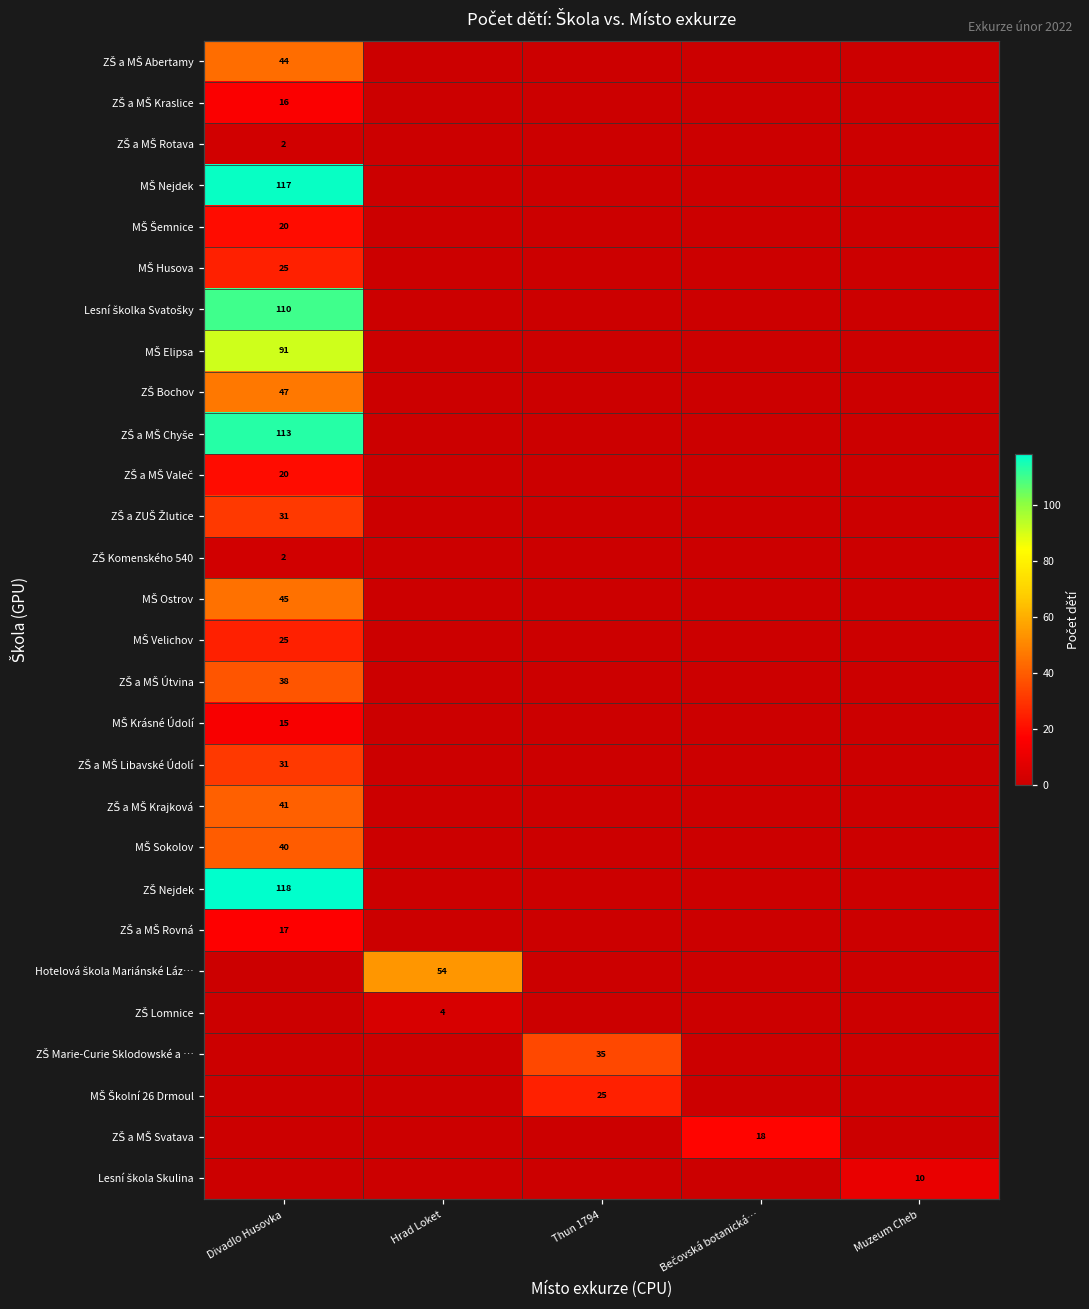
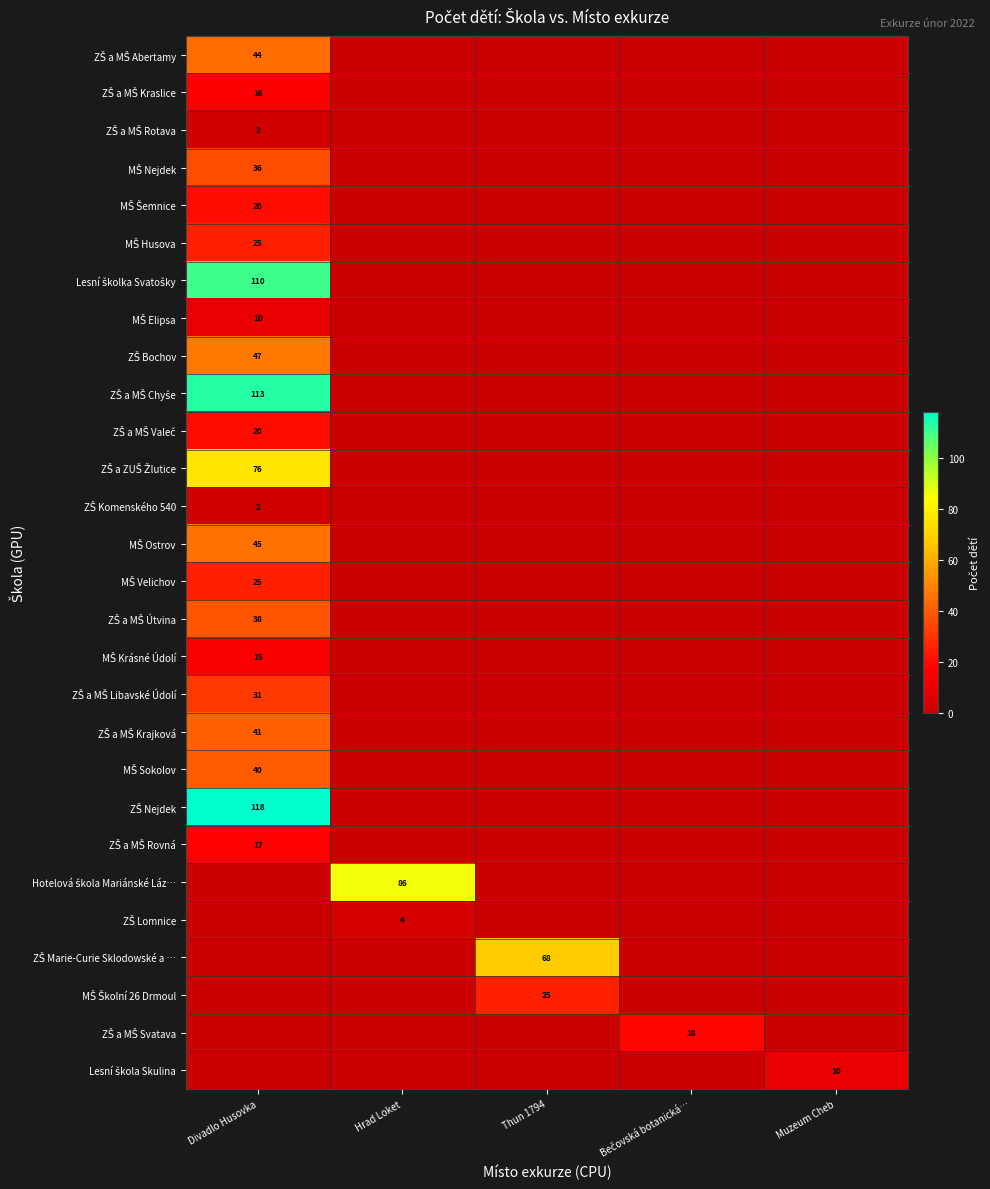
MŠ Nejdek, Divadlo Husovka: 117 -> 36
MŠ Elipsa, Divadlo Husovka: 91 -> 10
ZŠ a ZUŠ Žlutice, Divadlo Husovka: 31 -> 76
Hotelová škola Mariánské Láz…, Hrad Loket: 54 -> 86
ZŠ Marie-Curie Sklodowské a …, Thun 1794: 35 -> 68
